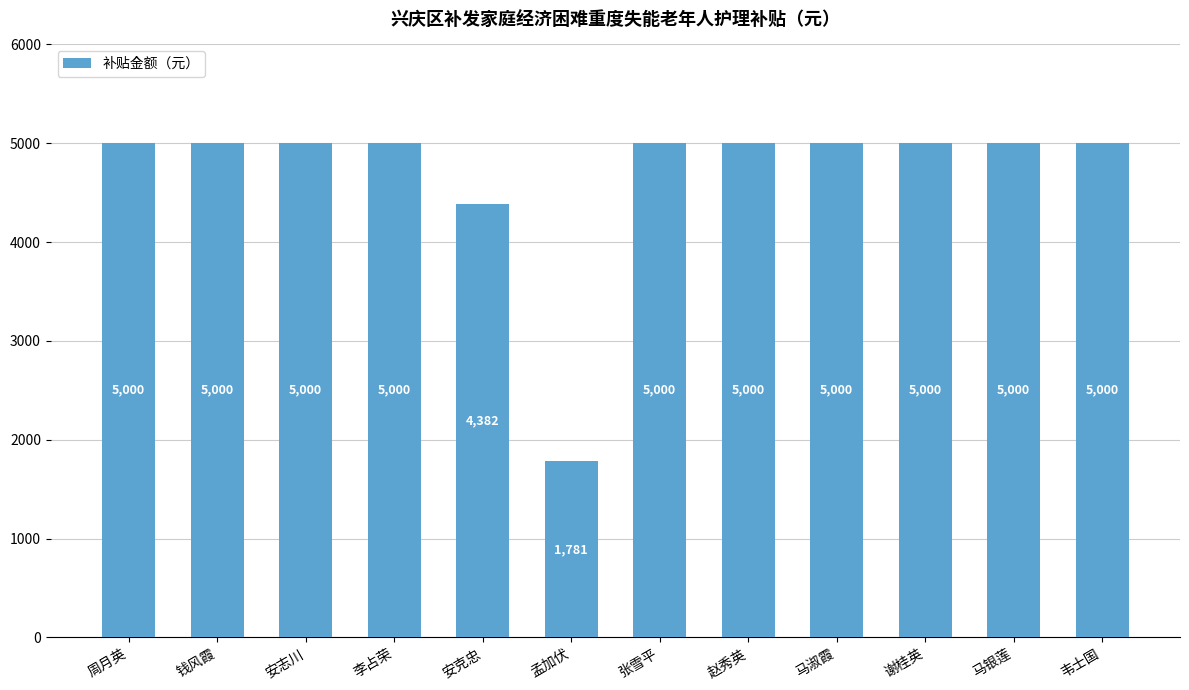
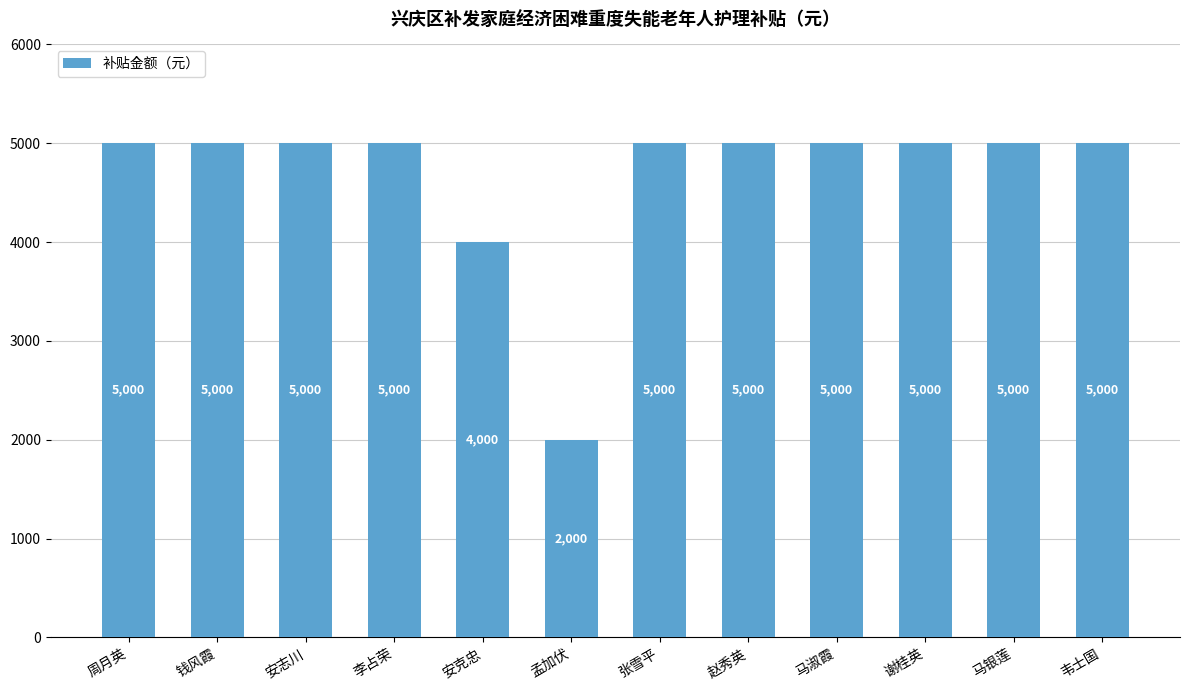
安克忠: 4,382 -> 4,000
孟加伏: 1,781 -> 2,000
